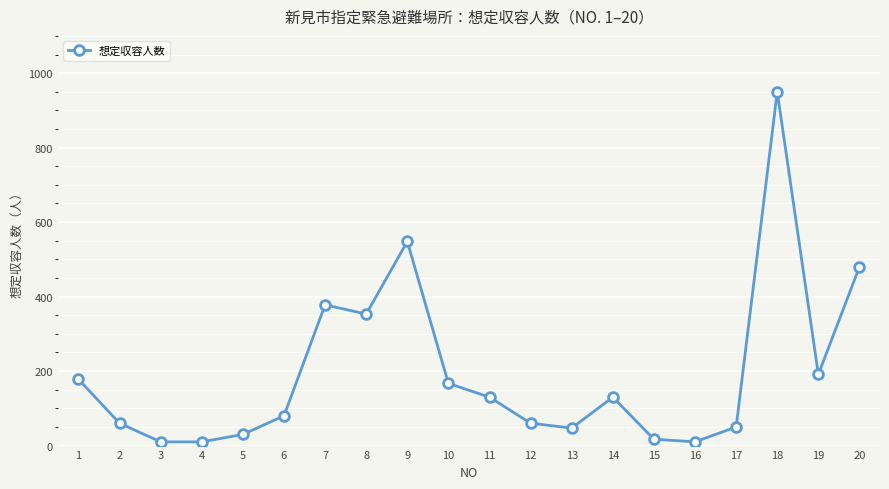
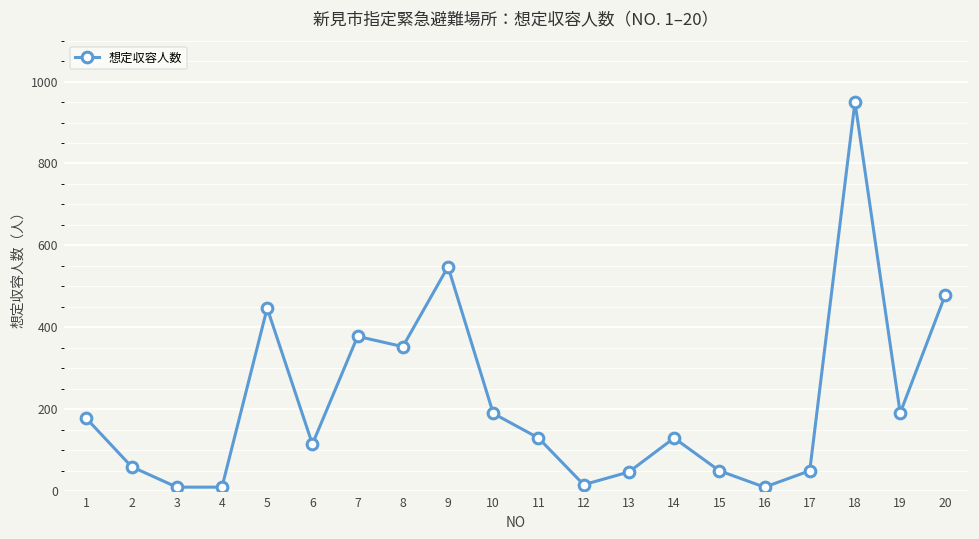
5: 30 -> 450
6: 80 -> 120
10: 170 -> 190
12: 60 -> 20
15: 20 -> 50
